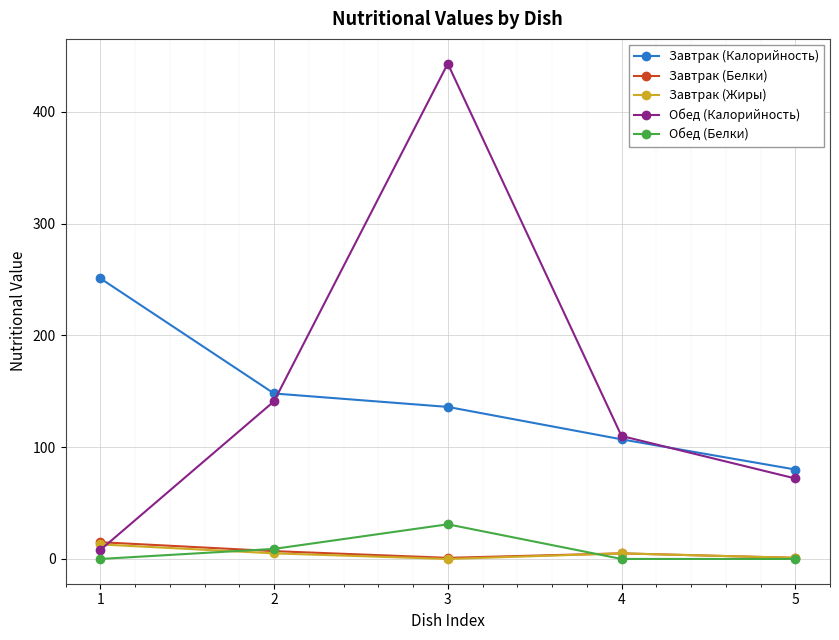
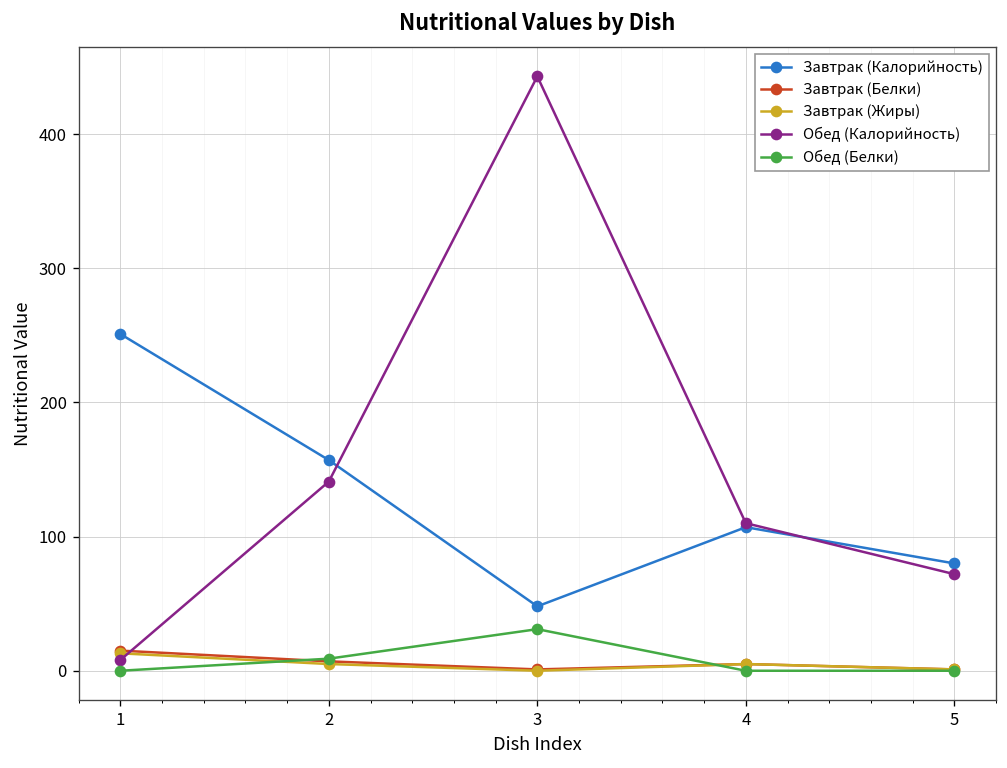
Завтрак (Калорийность), 2: 148 -> 157
Завтрак (Калорийность), 3: 136 -> 48
